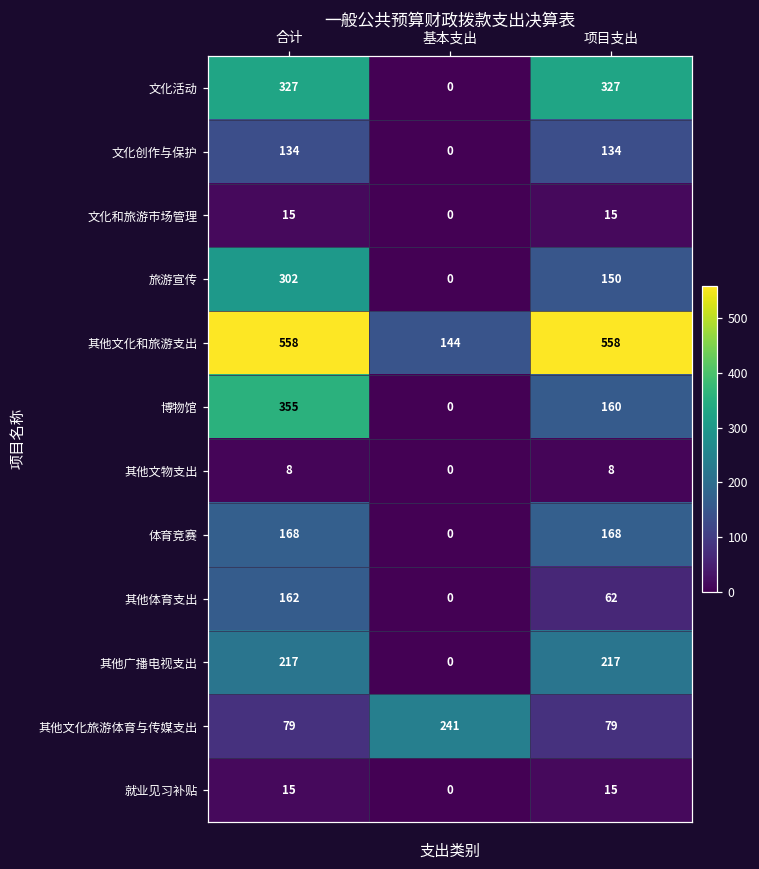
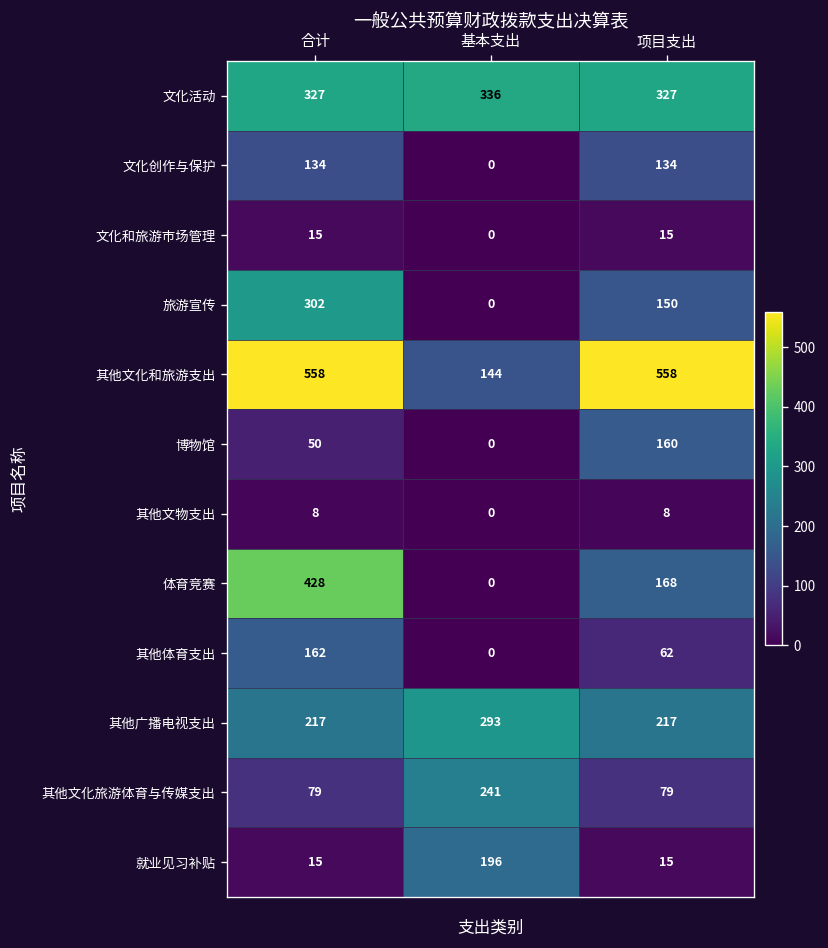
文化活动, 基本支出: 0 -> 336
博物馆, 合计: 355 -> 50
体育竞赛, 合计: 168 -> 428
其他广播电视支出, 基本支出: 0 -> 293
就业见习补贴, 基本支出: 0 -> 196
